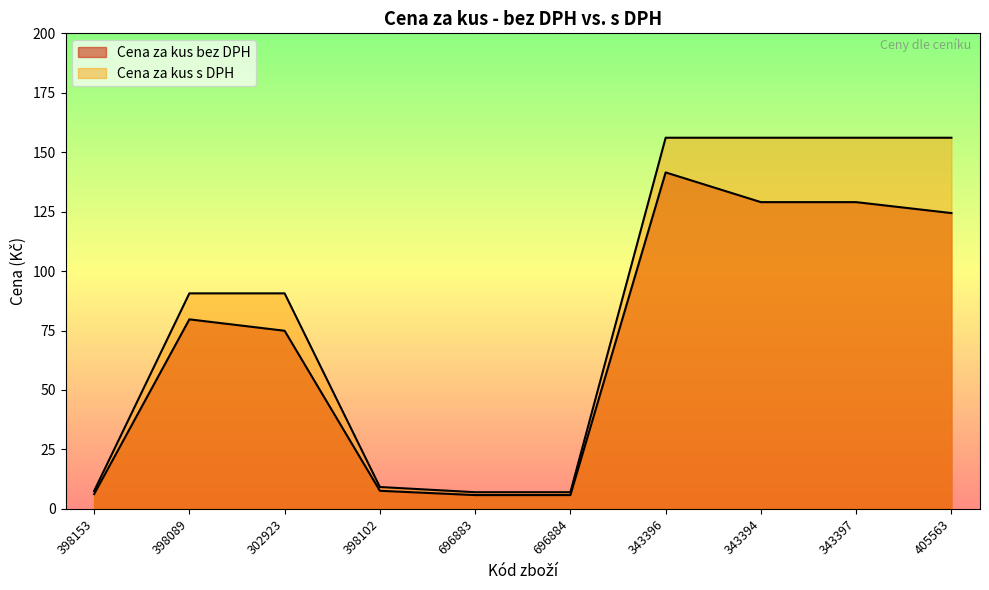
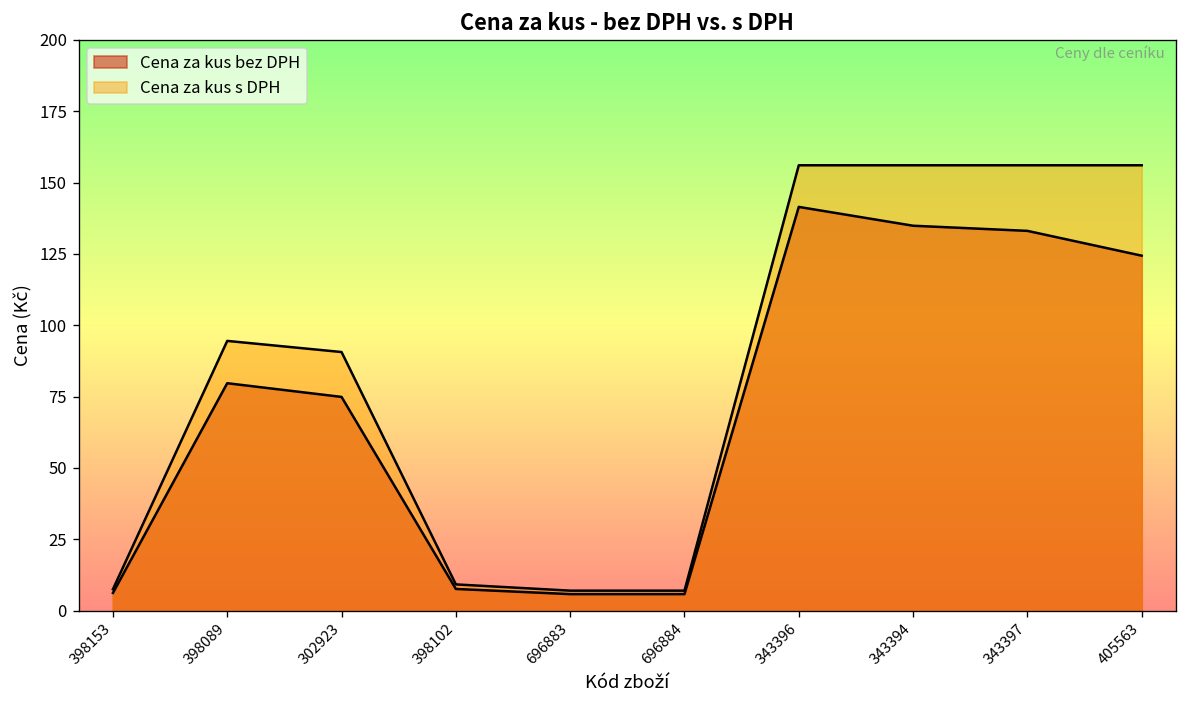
Cena za kus s DPH, 398089: 91 -> 95
Cena za kus bez DPH, 343394: 129 -> 135
Cena za kus bez DPH, 343397: 129 -> 133
